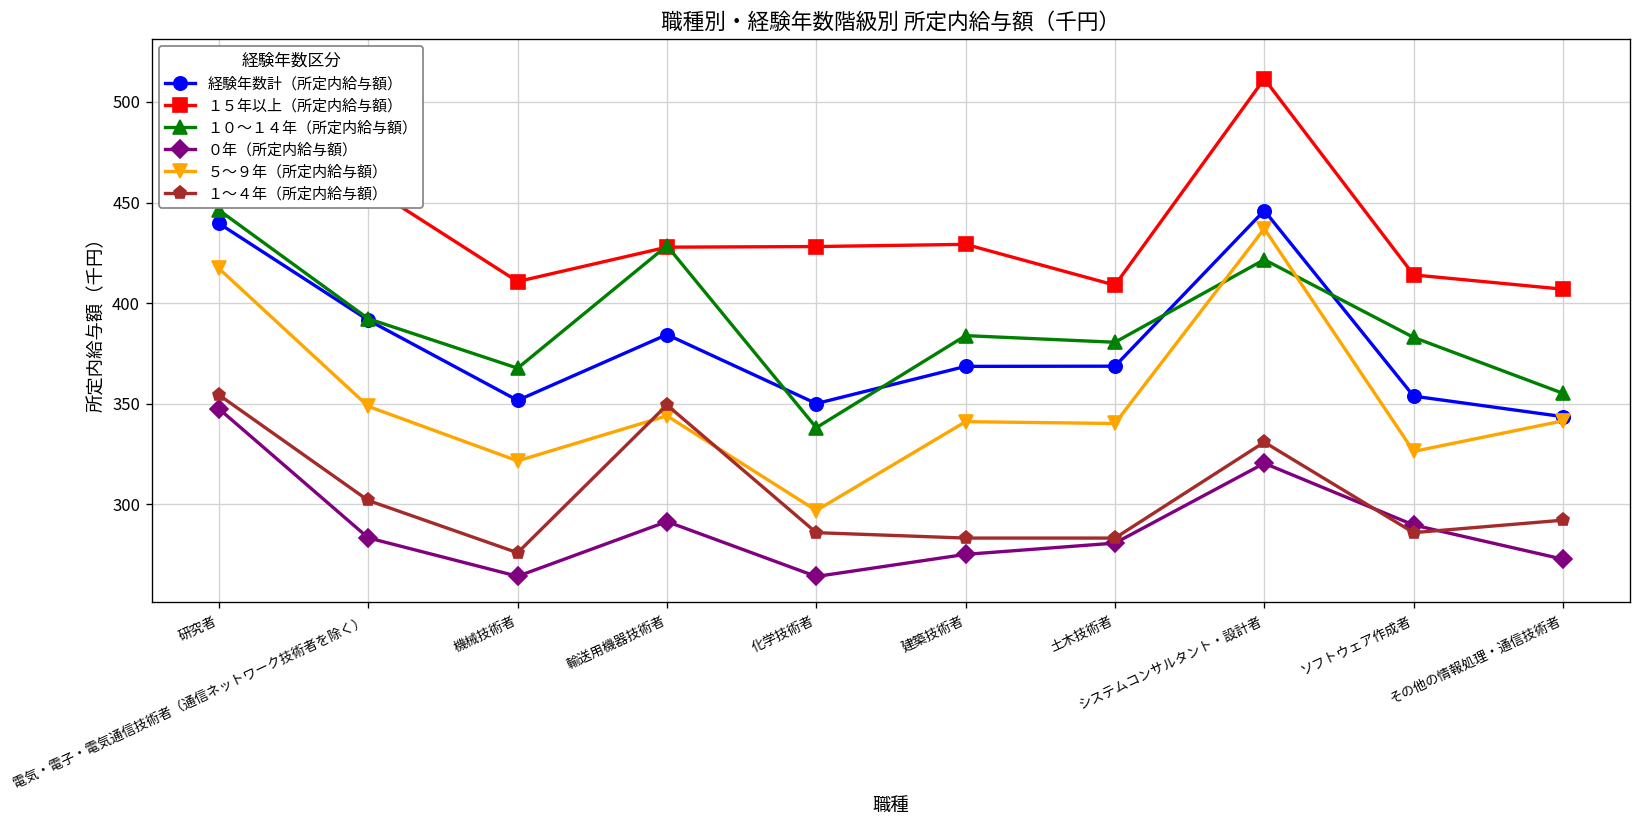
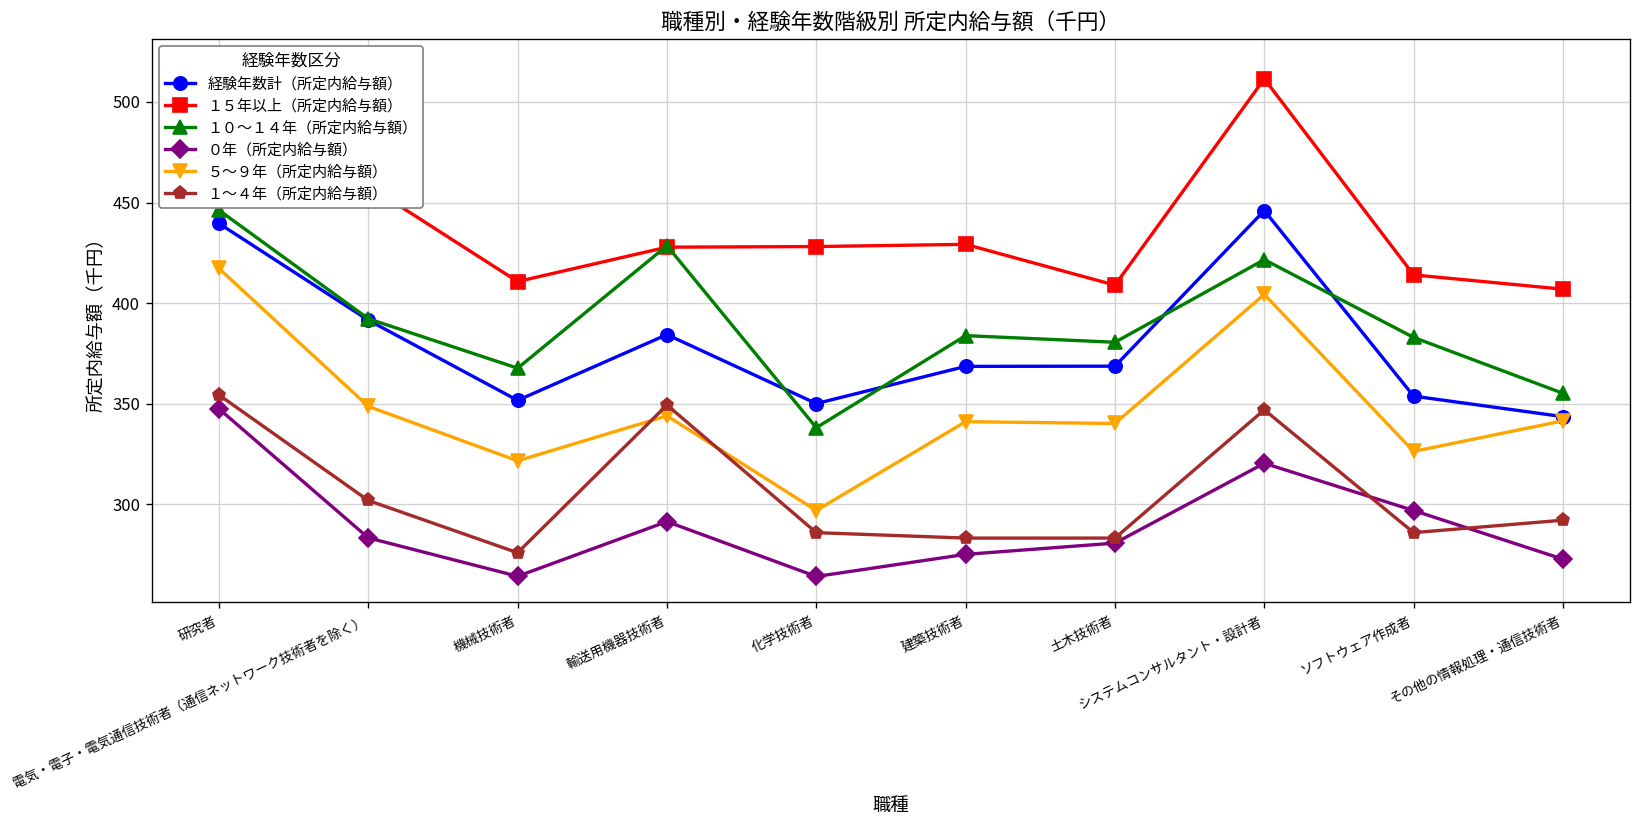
５～９年（所定内給与額）, システムコンサルタント・設計者: 437 -> 404
１～４年（所定内給与額）, システムコンサルタント・設計者: 331 -> 347
０年（所定内給与額）, ソフトウェア作成者: 290 -> 297
